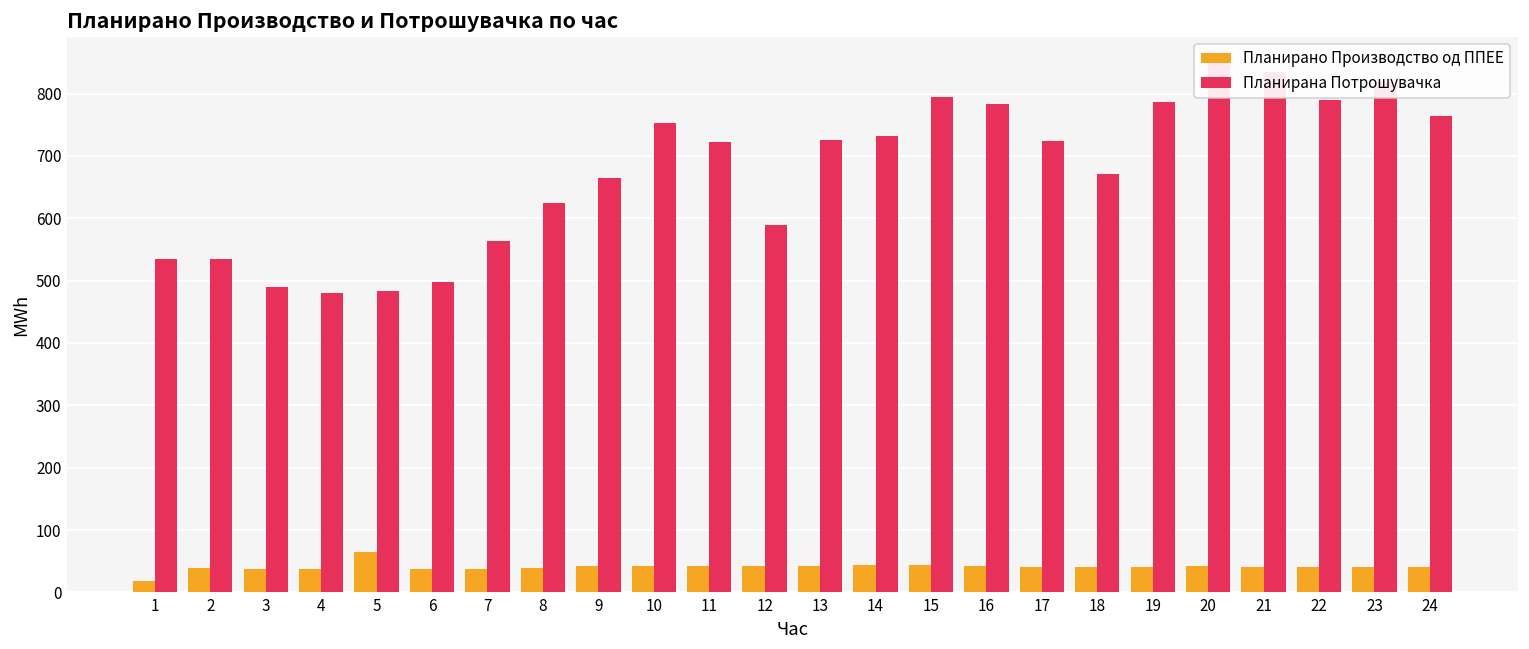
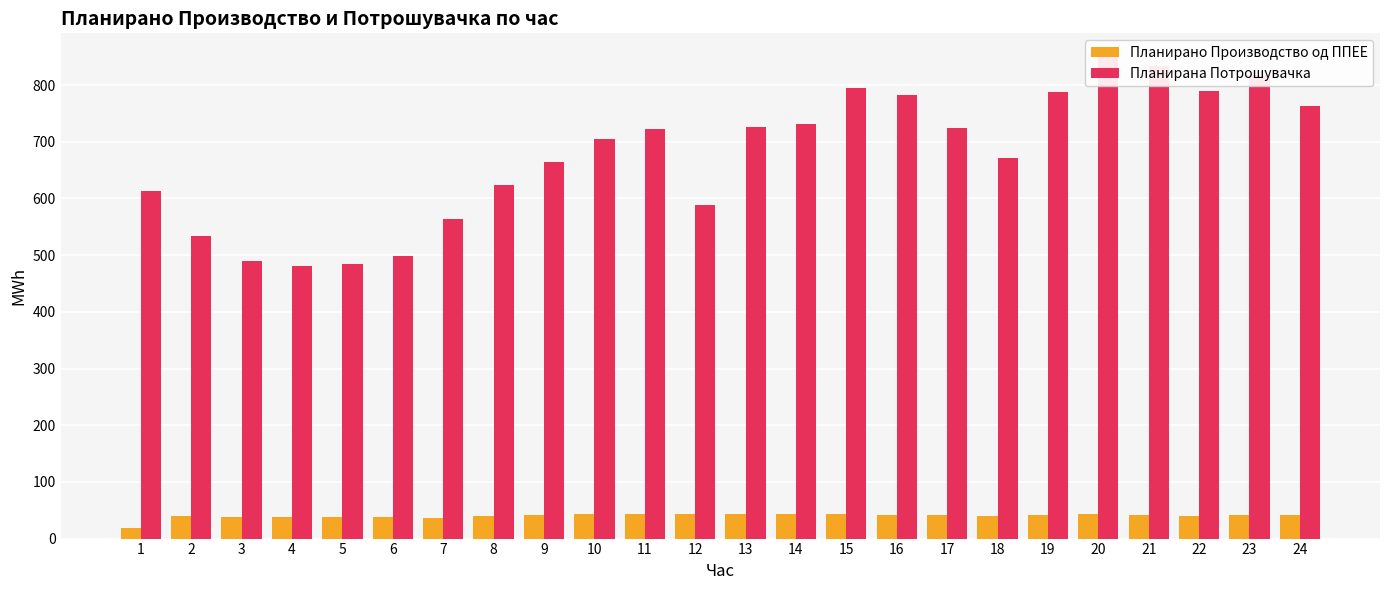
Планирана Потрошувачка, 1: 530 -> 610
Планирано Производство од ППЕЕ, 5: 60 -> 40
Планирана Потрошувачка, 10: 750 -> 700
